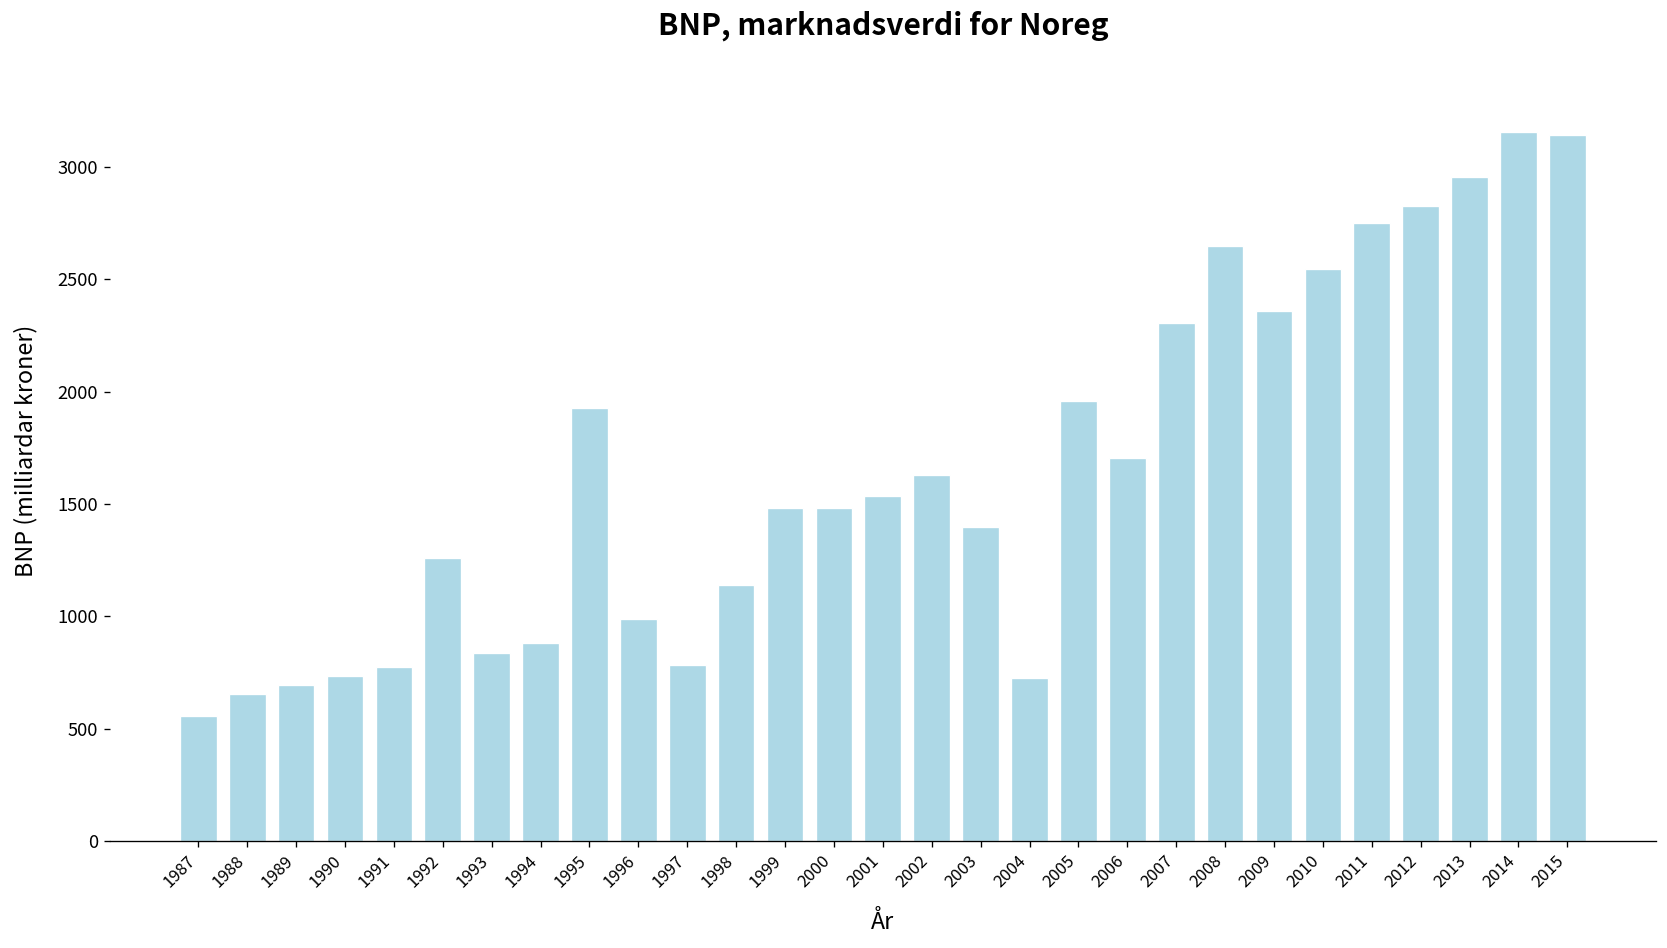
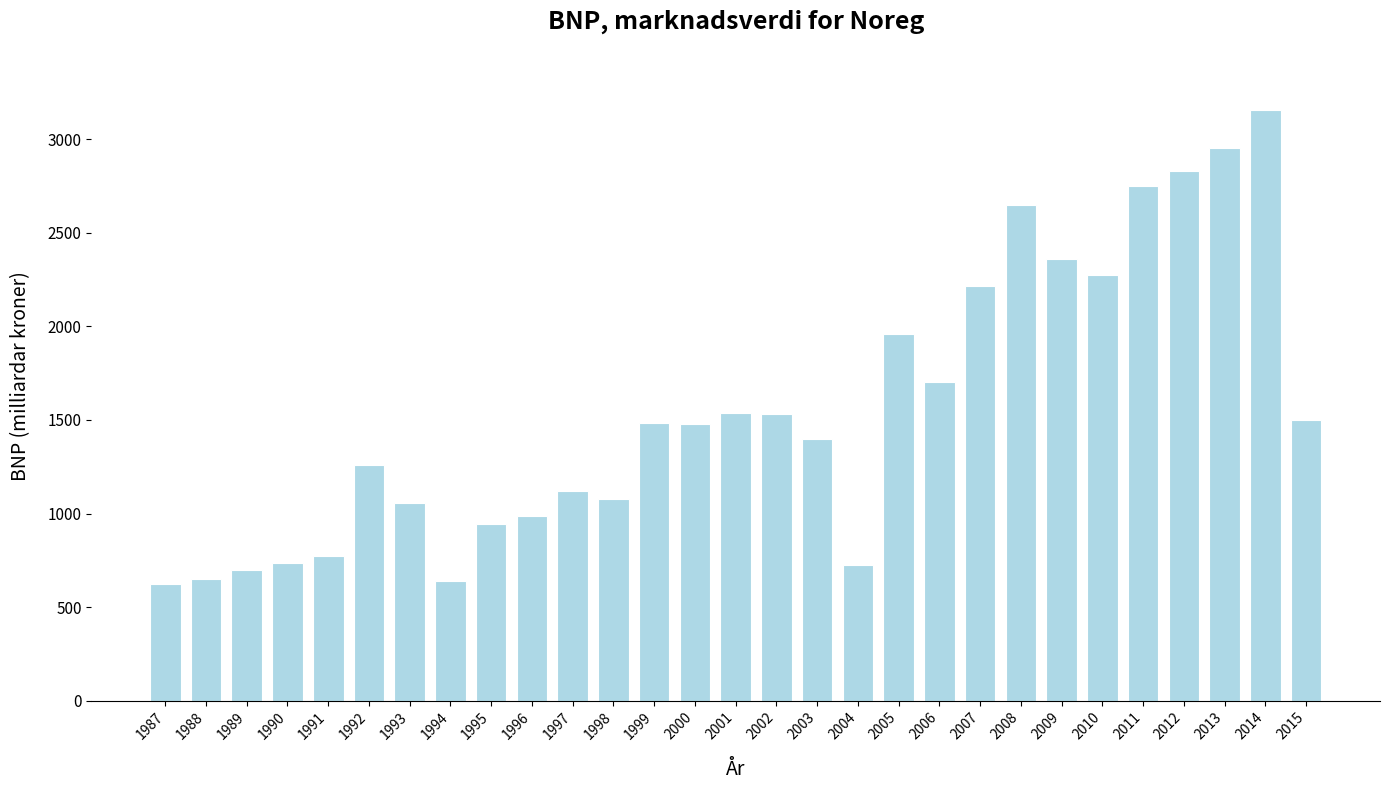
1987: 560 -> 620
1993: 840 -> 1060
1994: 880 -> 640
1995: 1930 -> 940
1997: 790 -> 1120
1998: 1140 -> 1080
2002: 1630 -> 1530
2007: 2310 -> 2220
2010: 2540 -> 2270
2015: 3140 -> 1500
